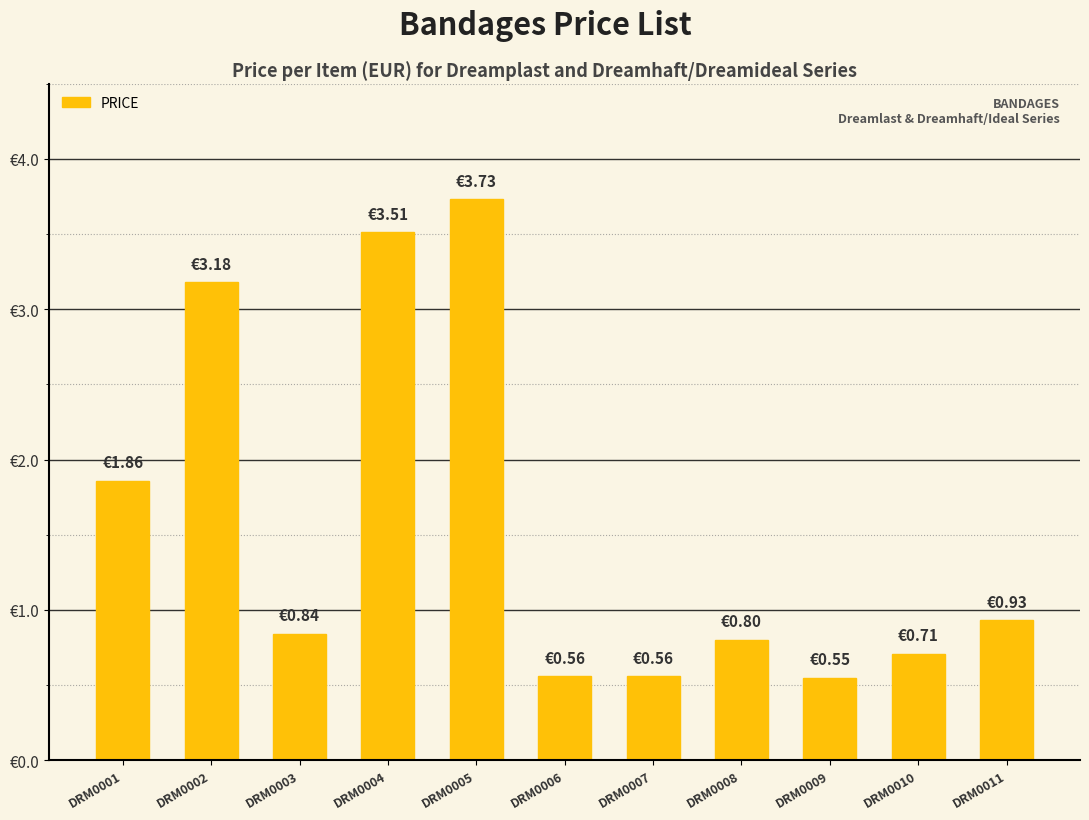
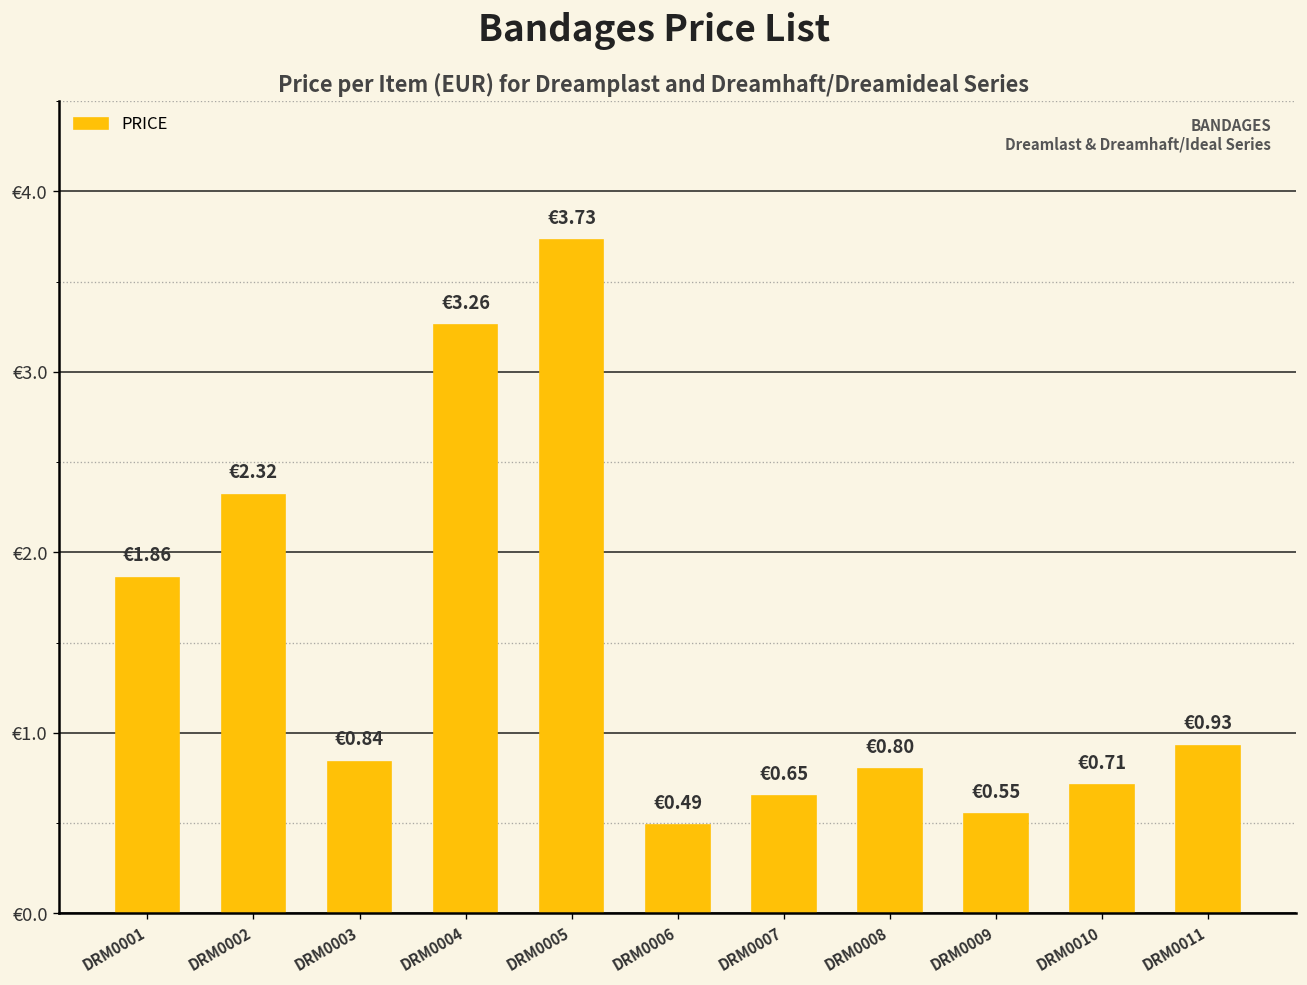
DRM0002: €3.18 -> €2.32
DRM0004: €3.51 -> €3.26
DRM0006: €0.56 -> €0.49
DRM0007: €0.56 -> €0.65
